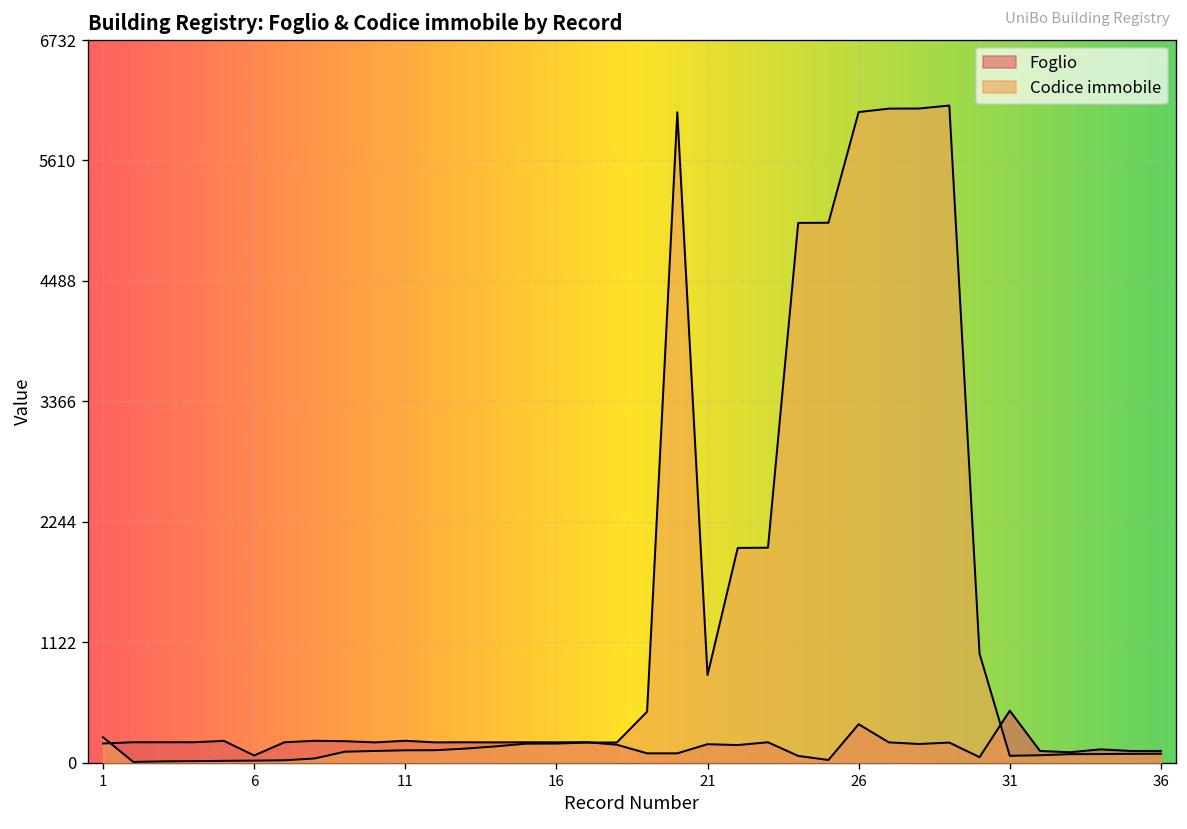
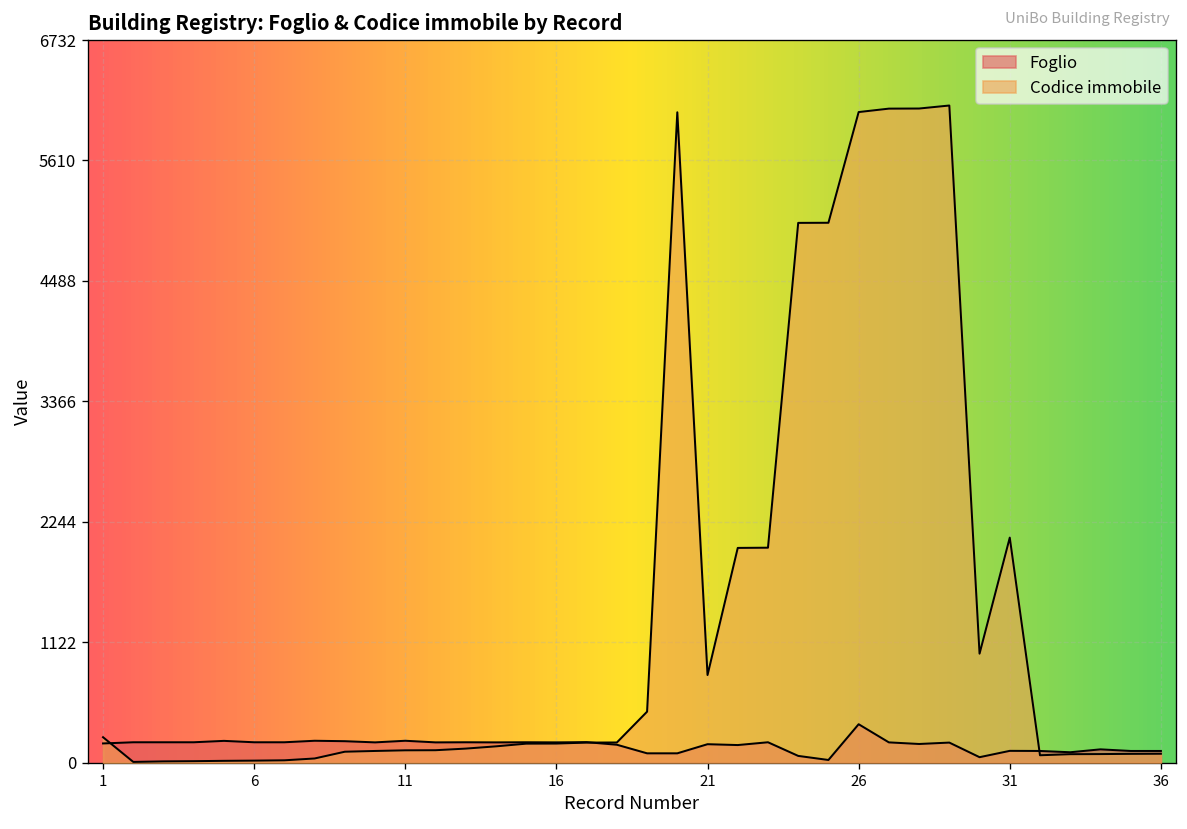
Foglio, 6: 100 -> 200
Foglio, 31: 500 -> 100
Codice immobile, 31: 100 -> 2100
